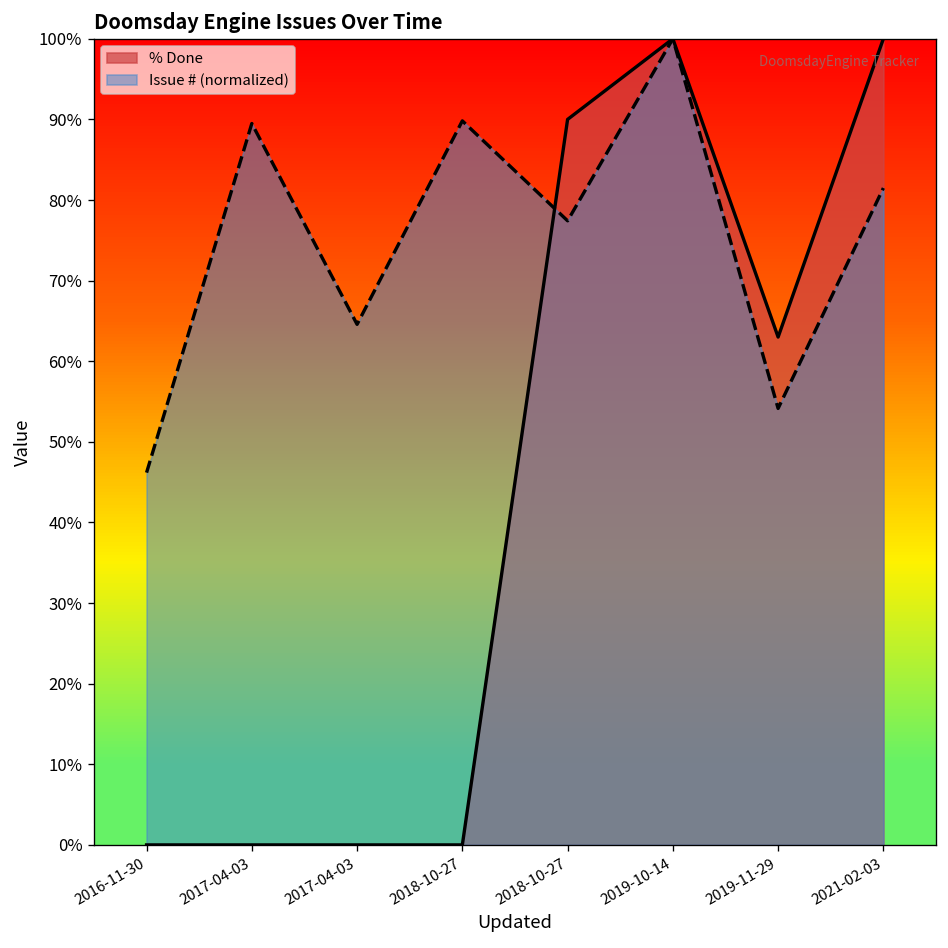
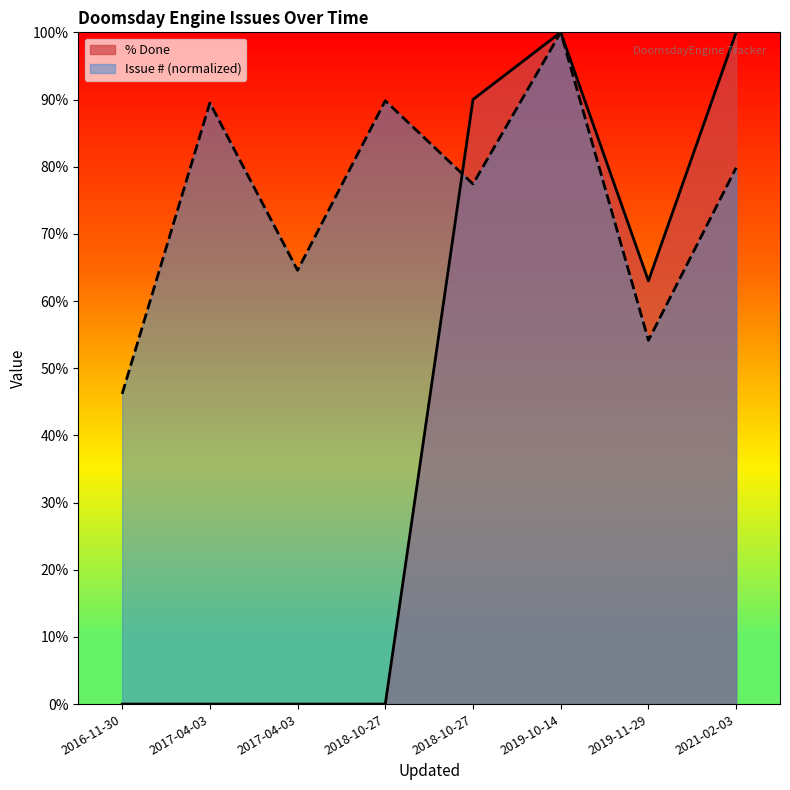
Issue # (normalized), 2021-02-03: 81% -> 80%
